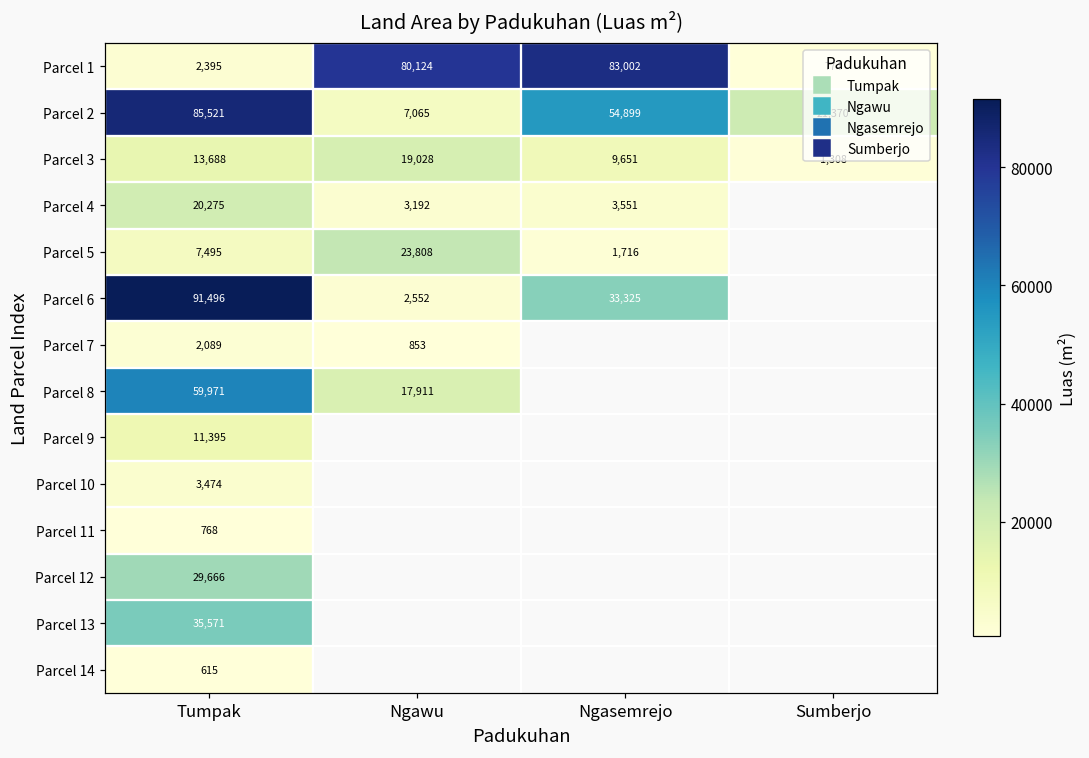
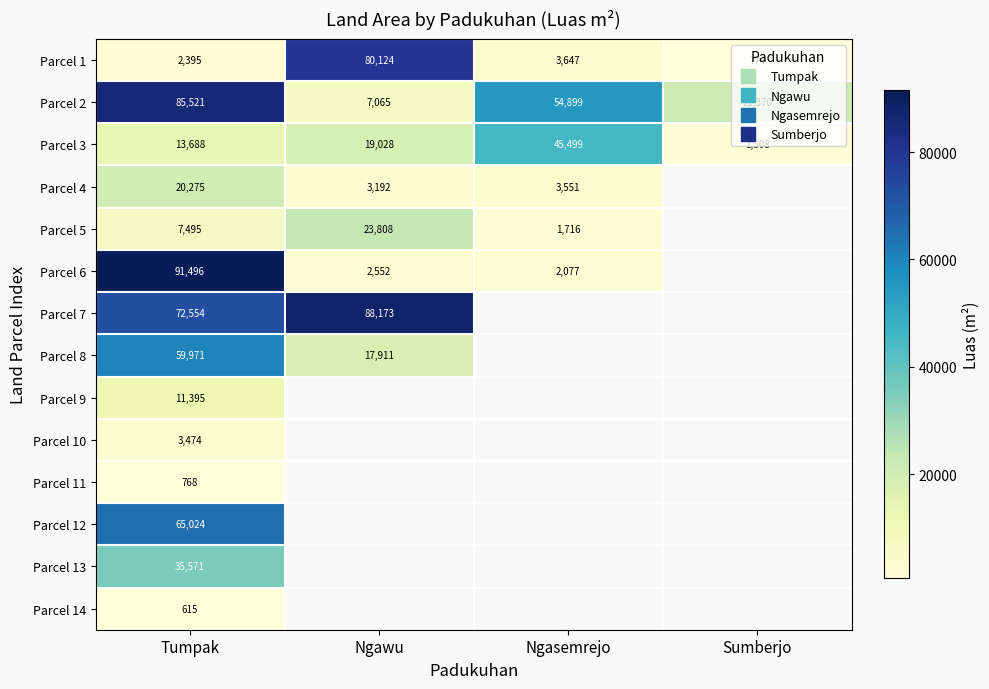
Parcel 1, Ngasemrejo: 83,002 -> 3,647
Parcel 3, Ngasemrejo: 9,651 -> 45,499
Parcel 6, Ngasemrejo: 33,325 -> 2,077
Parcel 7, Tumpak: 2,089 -> 72,554
Parcel 7, Ngawu: 853 -> 88,173
Parcel 12, Tumpak: 29,666 -> 65,024
